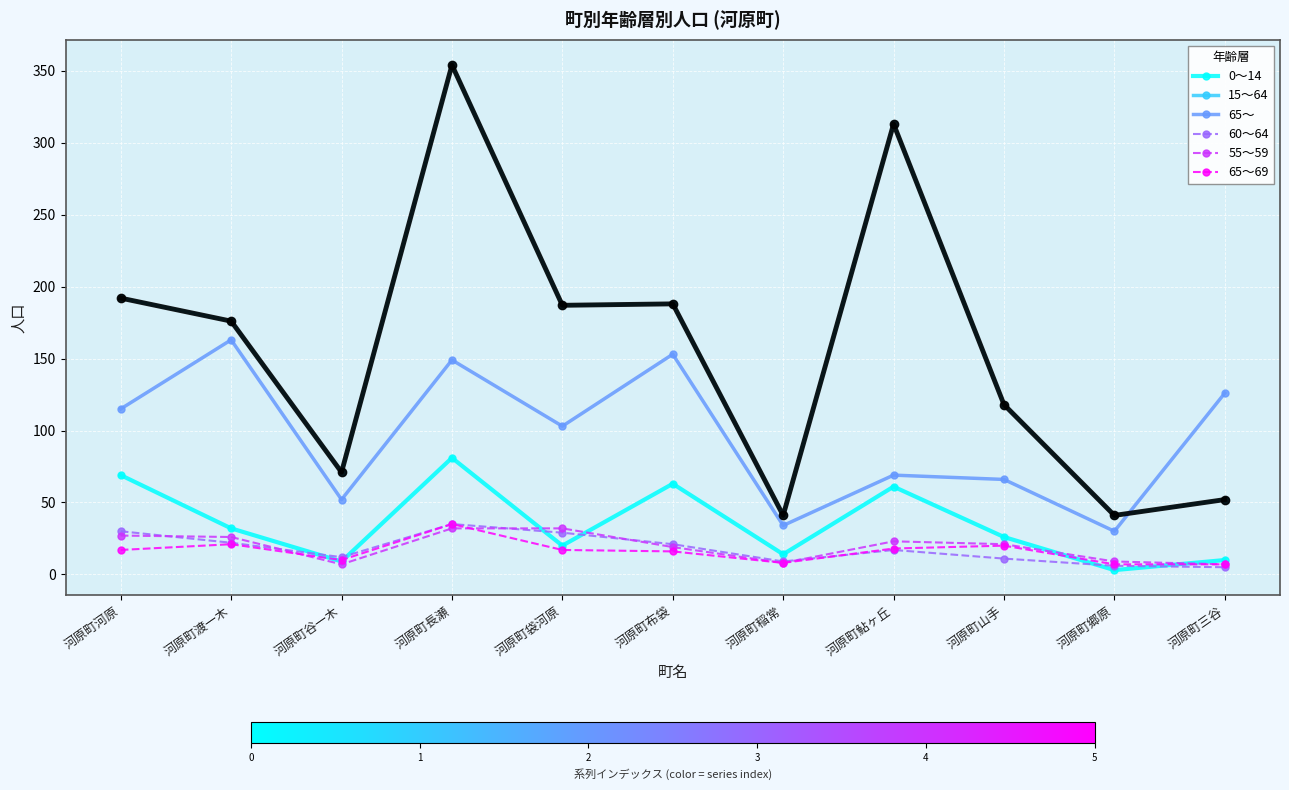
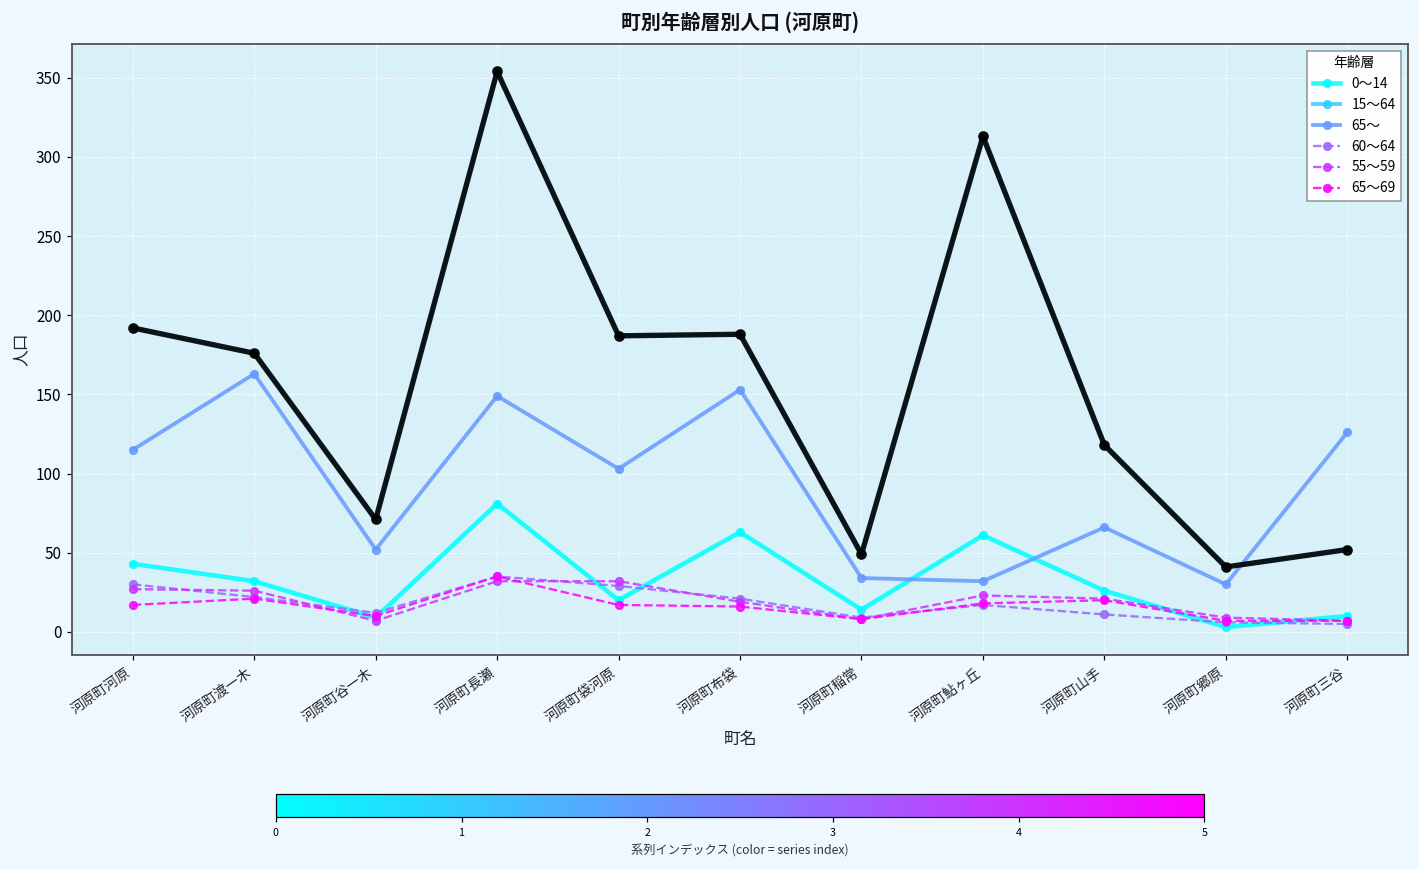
0～14, 河原町河原: 69 -> 43
15～64, 河原町稲常: 41 -> 49
65～, 河原町鮎ヶ丘: 69 -> 32
